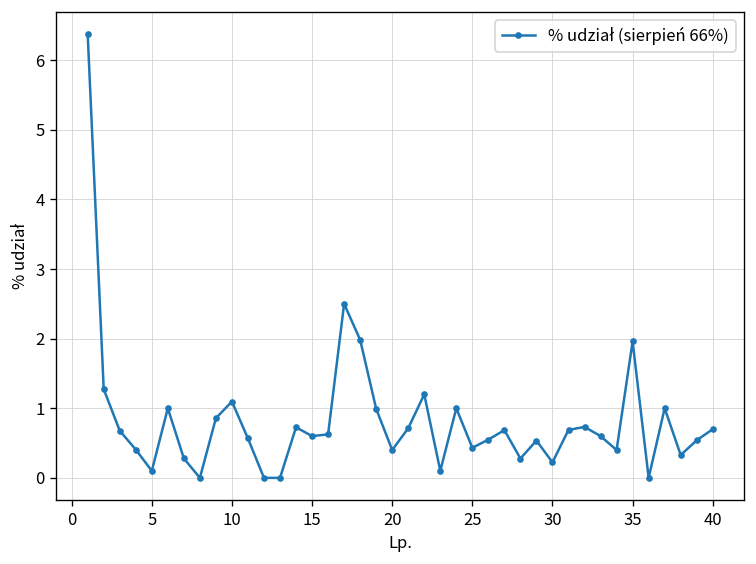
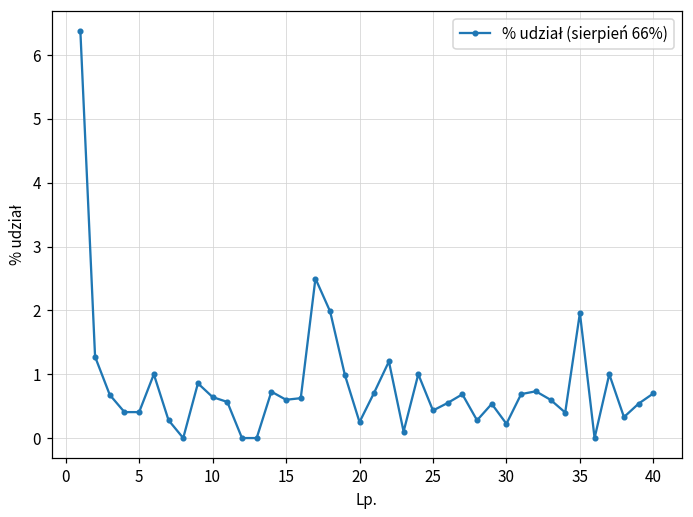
5: 0.1 -> 0.4
10: 1.1 -> 0.6
20: 0.4 -> 0.3
